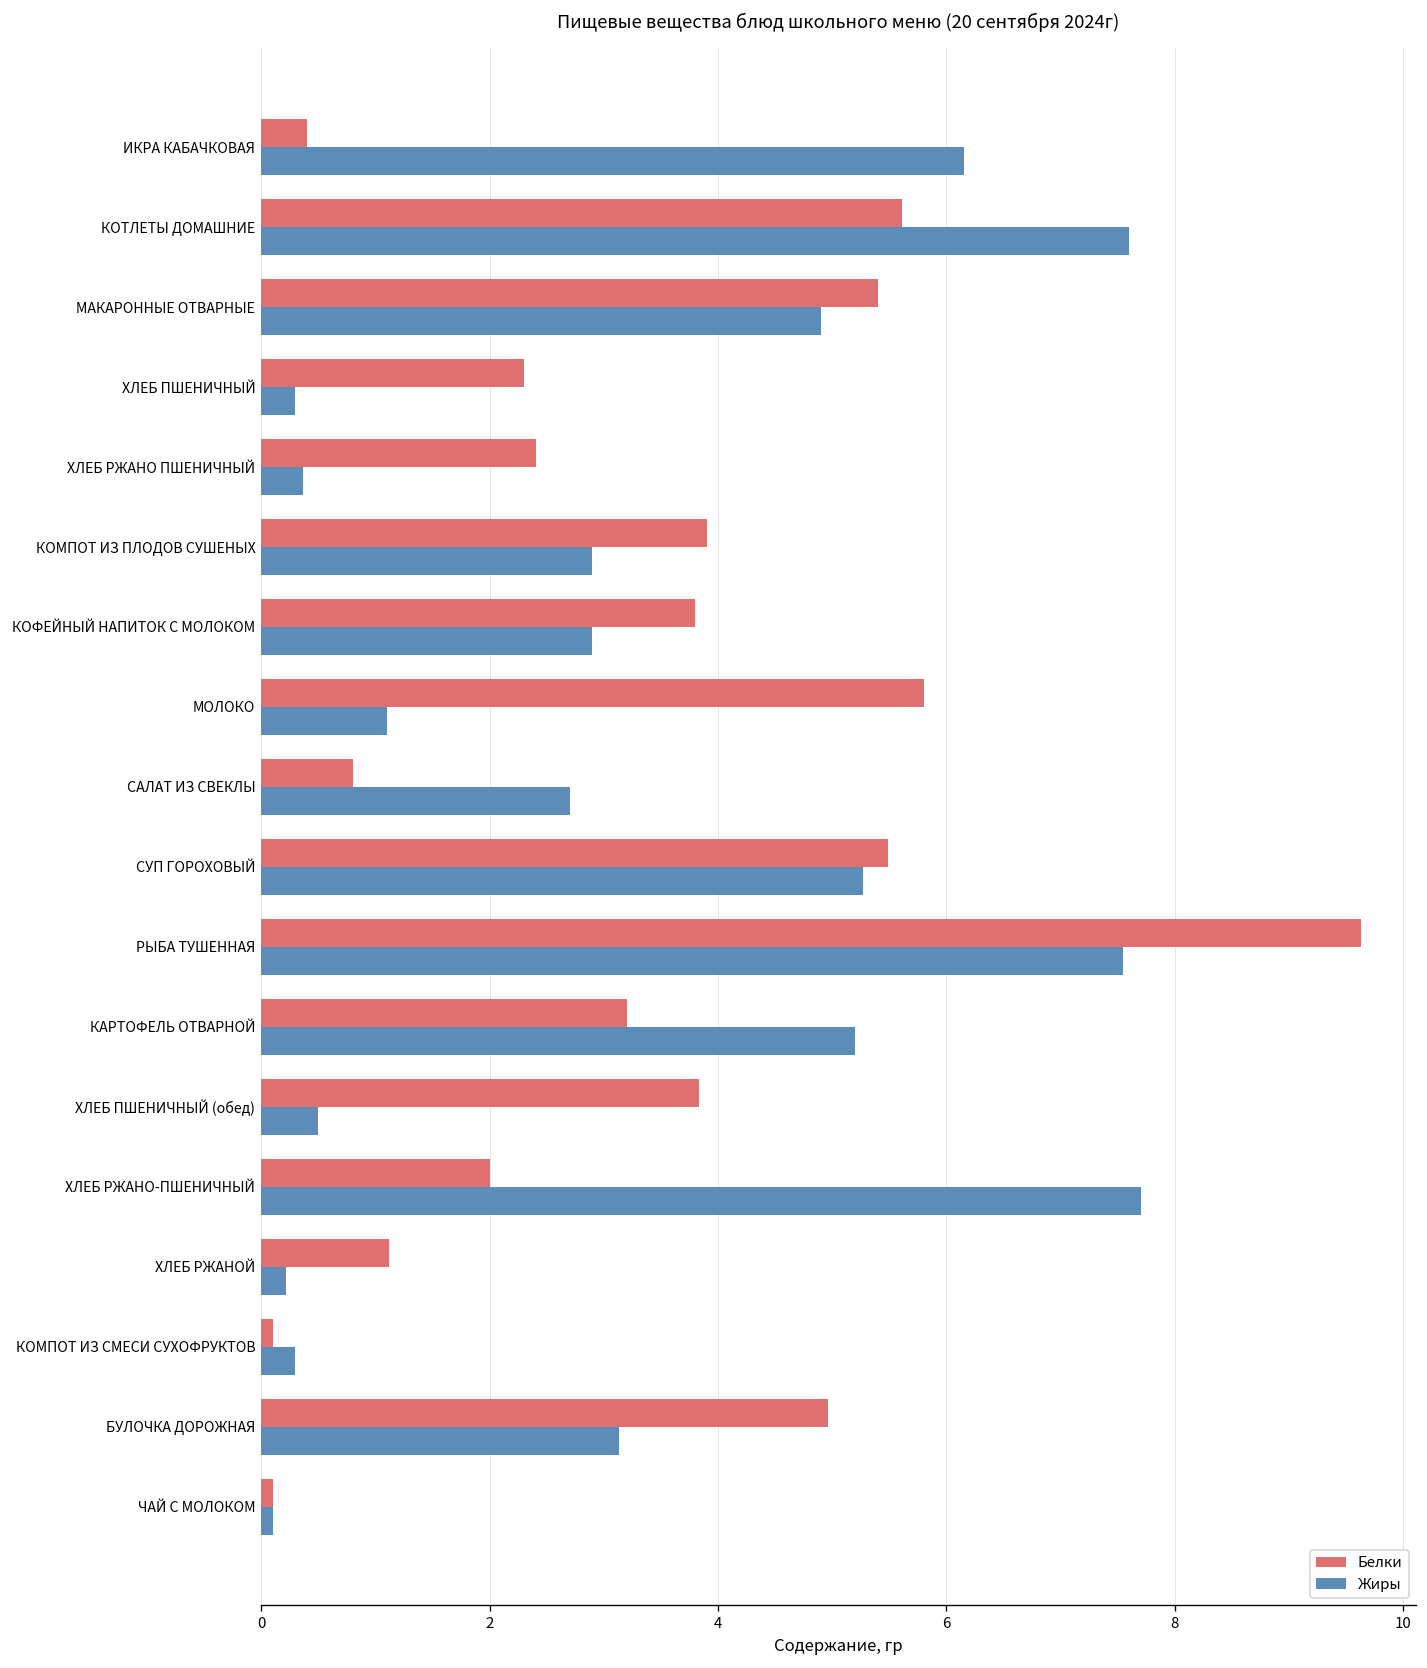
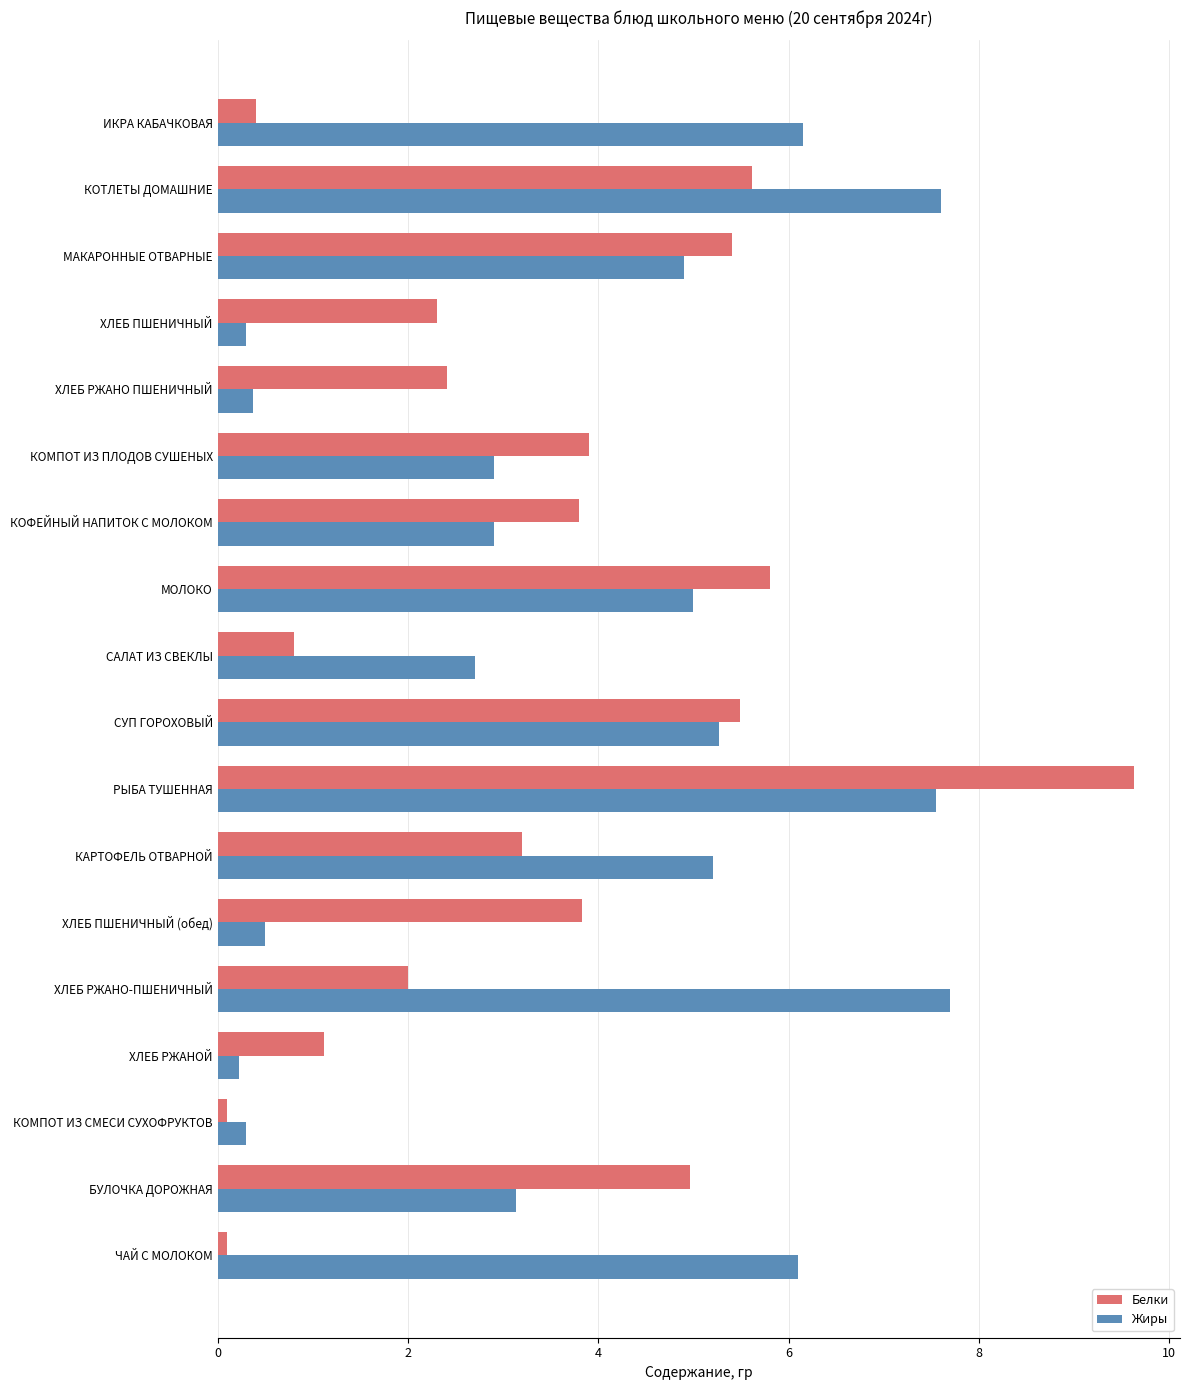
Жиры, МОЛОКО: 1.1 -> 5.0
Жиры, ЧАЙ С МОЛОКОМ: 0.1 -> 6.1
